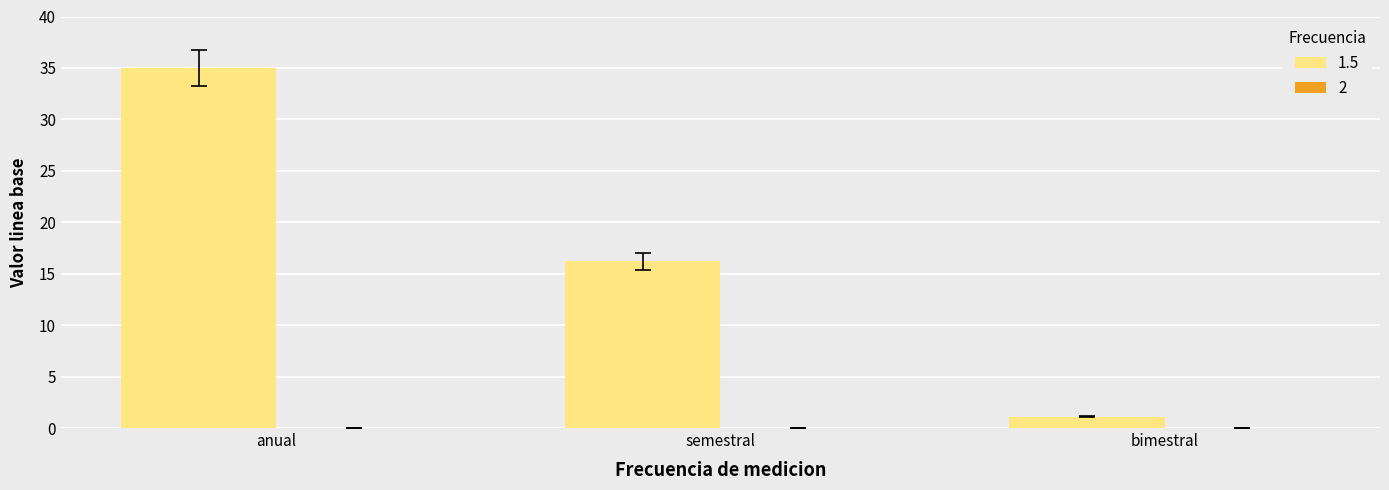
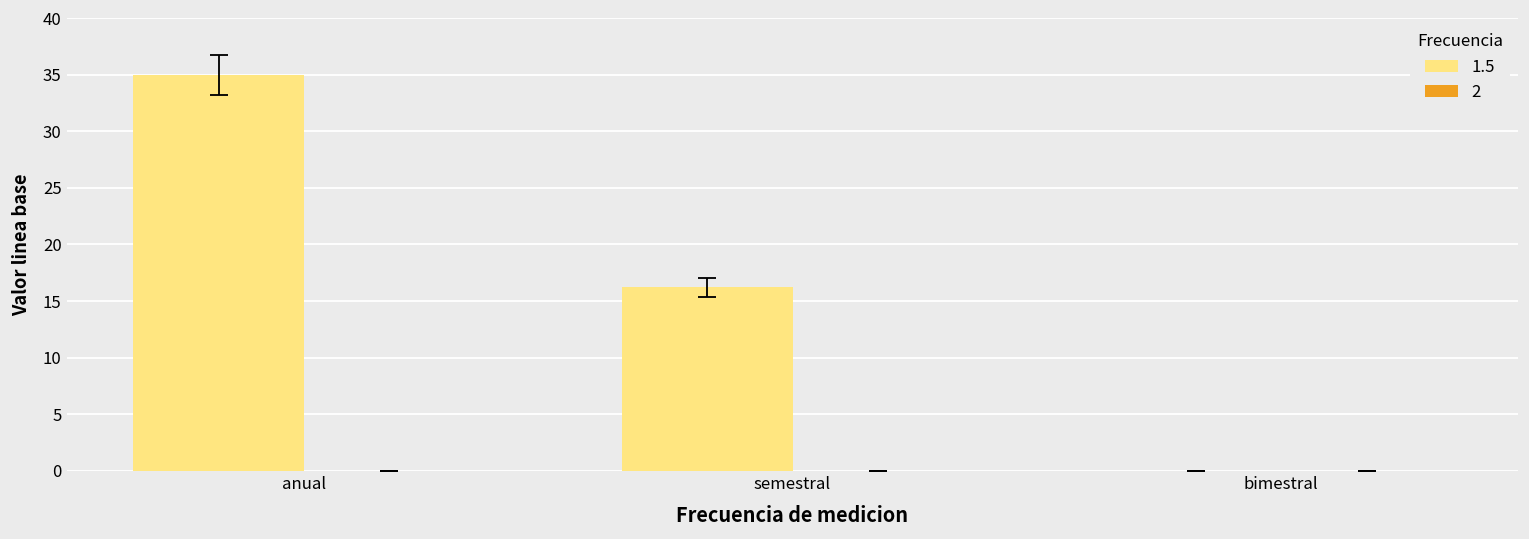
1.5, bimestral: 1.1 -> 0.0
